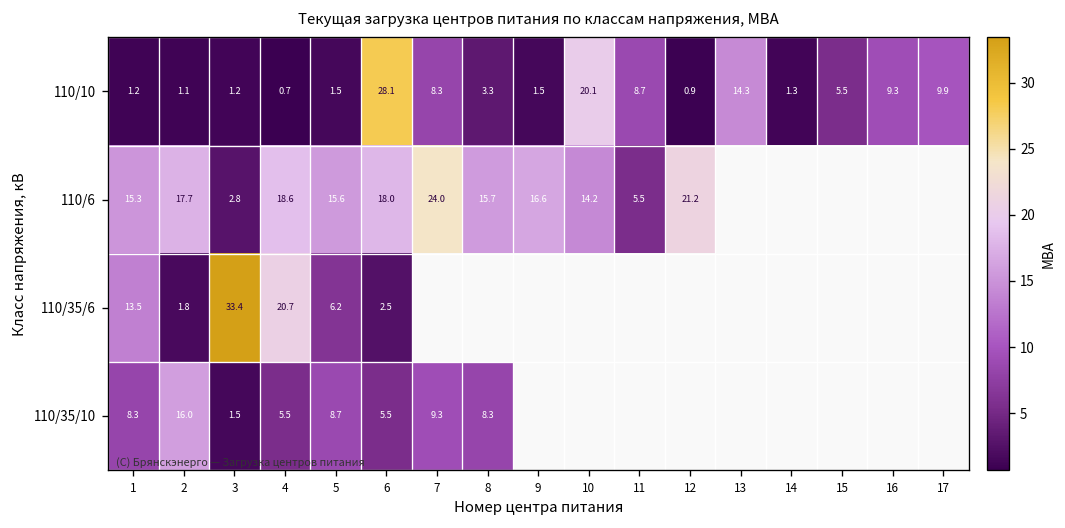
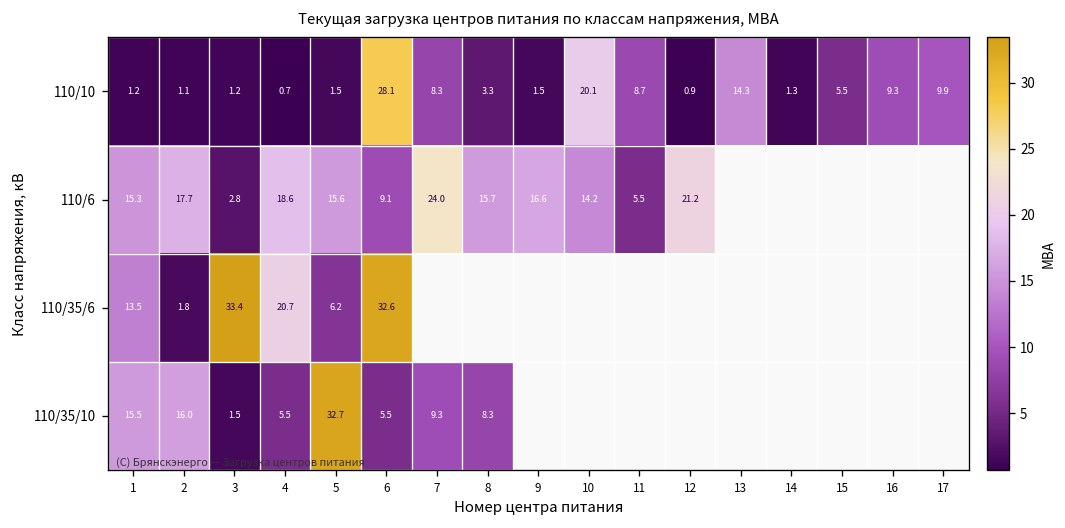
110/6, 6: 18.0 -> 9.1
110/35/6, 6: 2.5 -> 32.6
110/35/10, 1: 8.3 -> 15.5
110/35/10, 5: 8.7 -> 32.7
